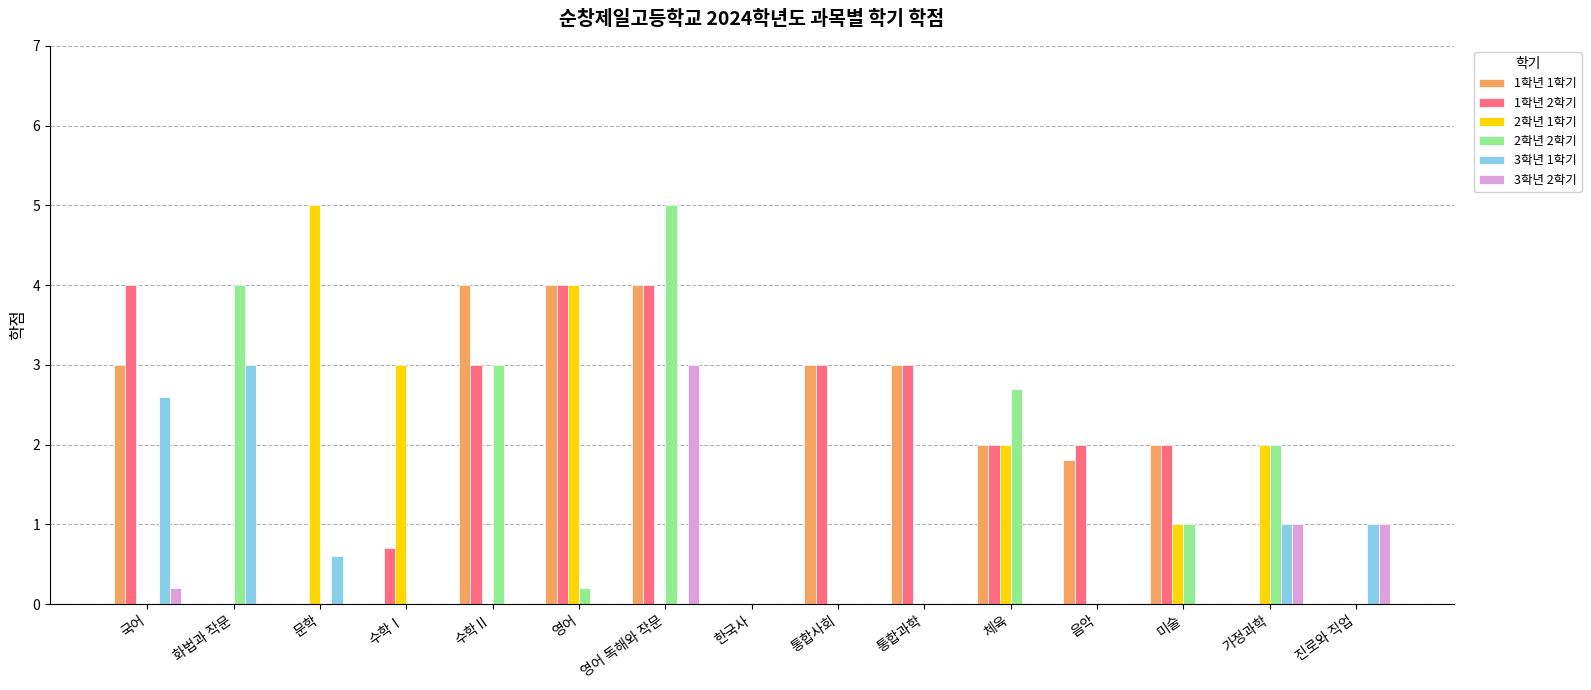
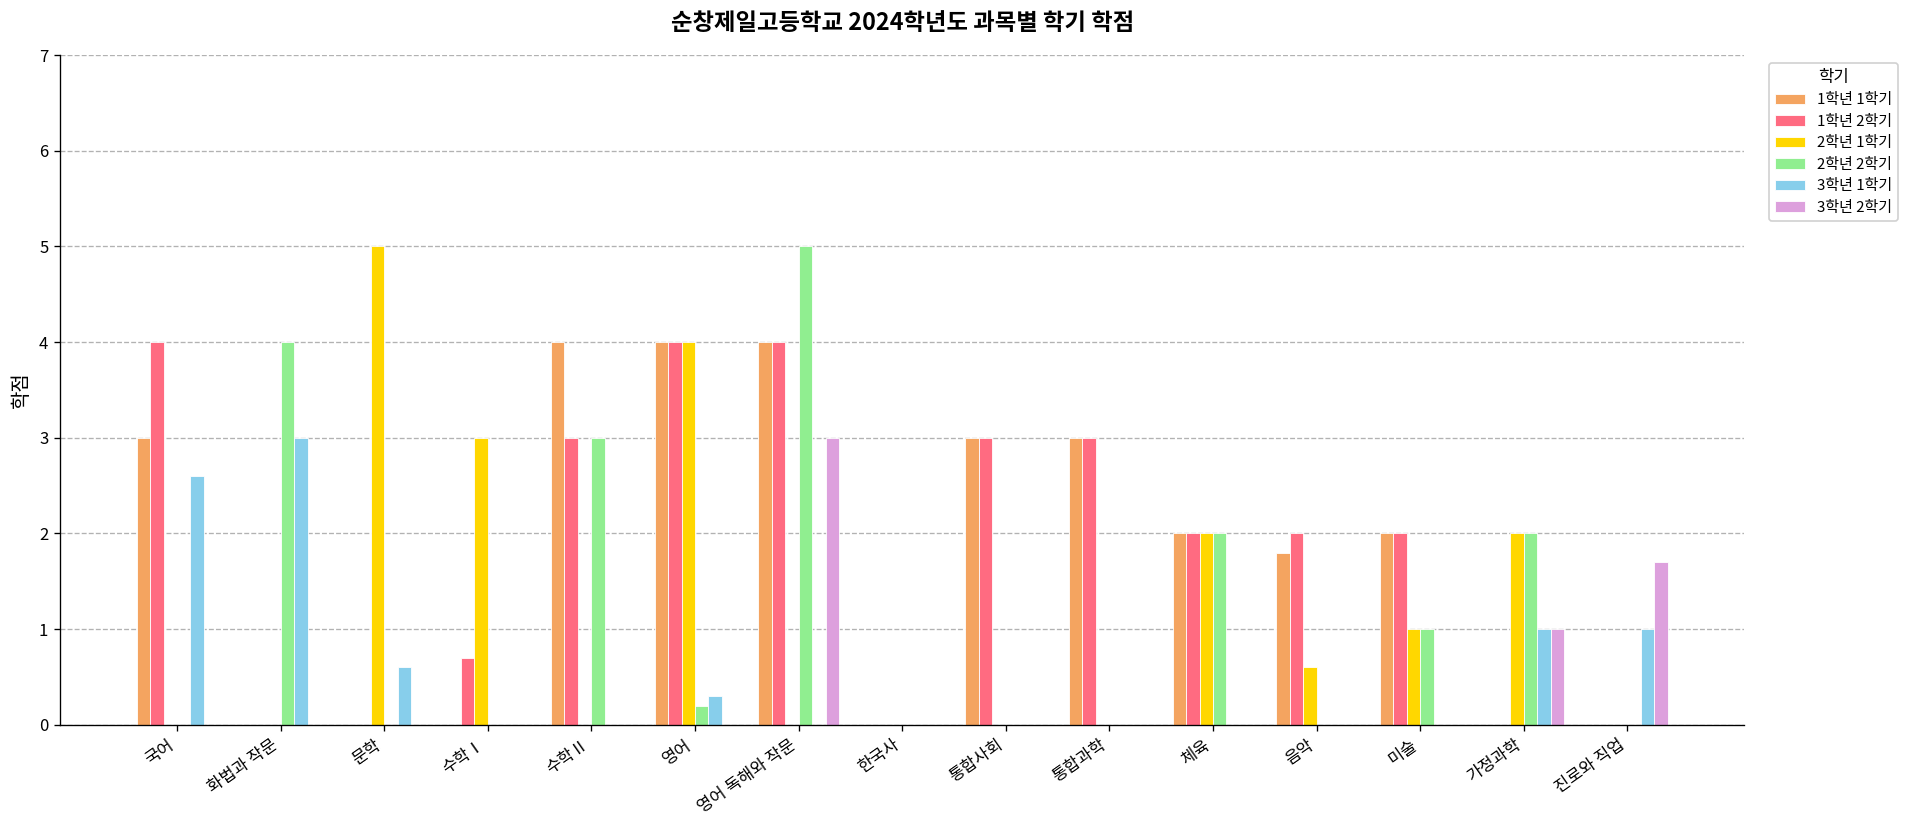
3학년 2학기, 국어: 0.2 -> 0.0
3학년 1학기, 영어: 0.0 -> 0.3
2학년 2학기, 체육: 2.7 -> 2.0
2학년 1학기, 음악: 0.0 -> 0.6
3학년 2학기, 진로와 직업: 1.0 -> 1.7
